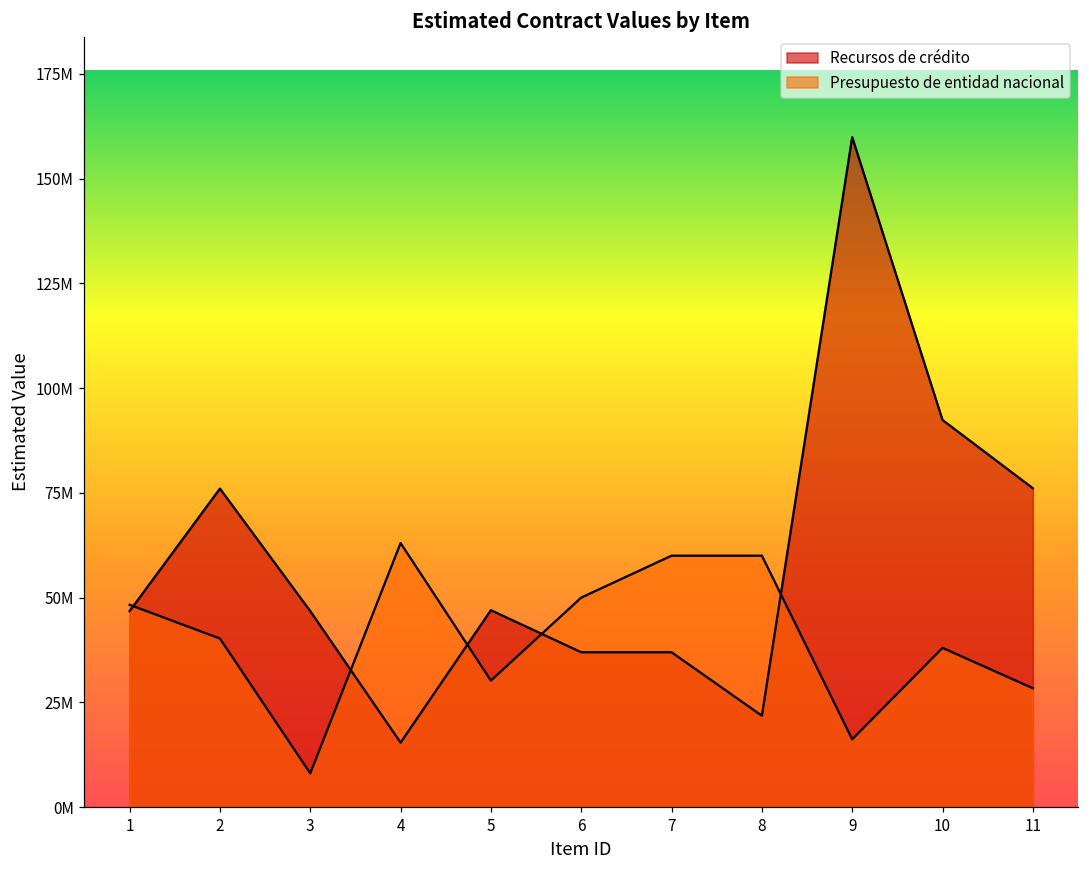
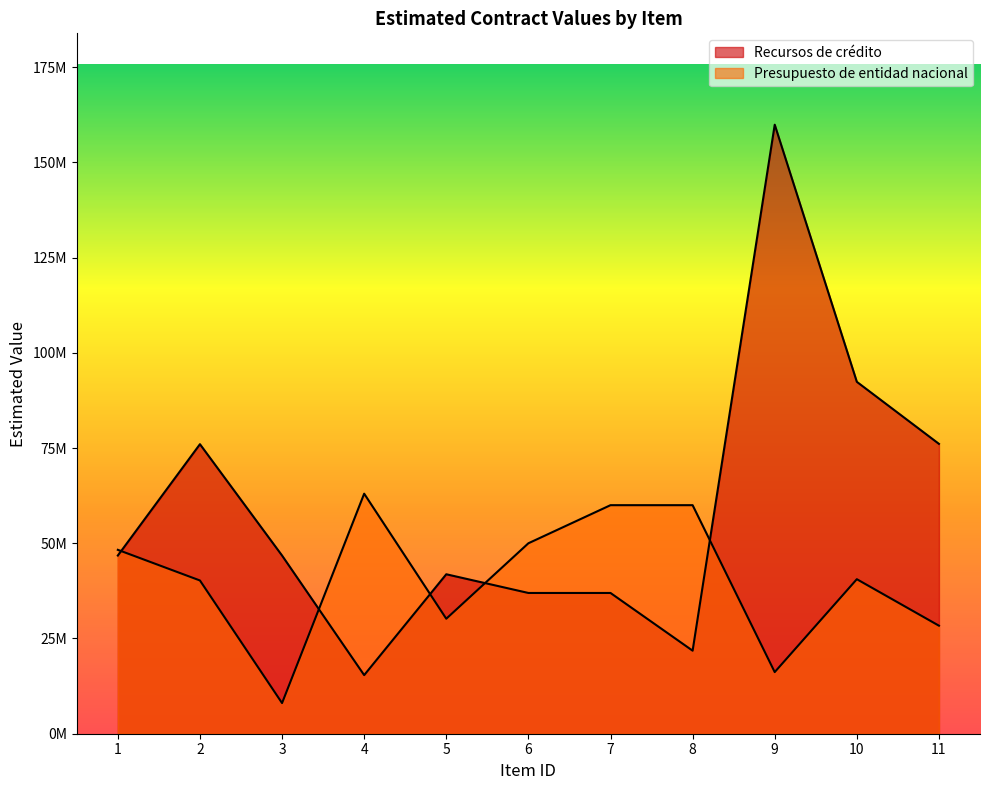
Recursos de crédito, 5: 47000000 -> 42000000
Presupuesto de entidad nacional, 10: 38000000 -> 41000000
